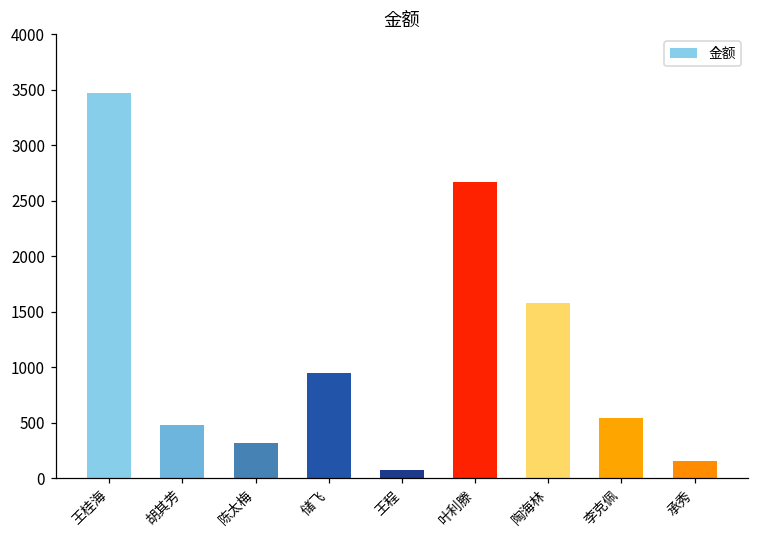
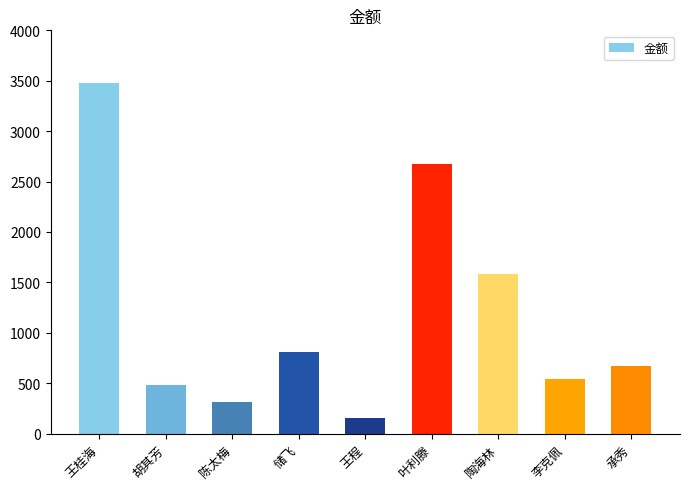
储飞: 950 -> 810
王程: 70 -> 160
承秀: 160 -> 670
